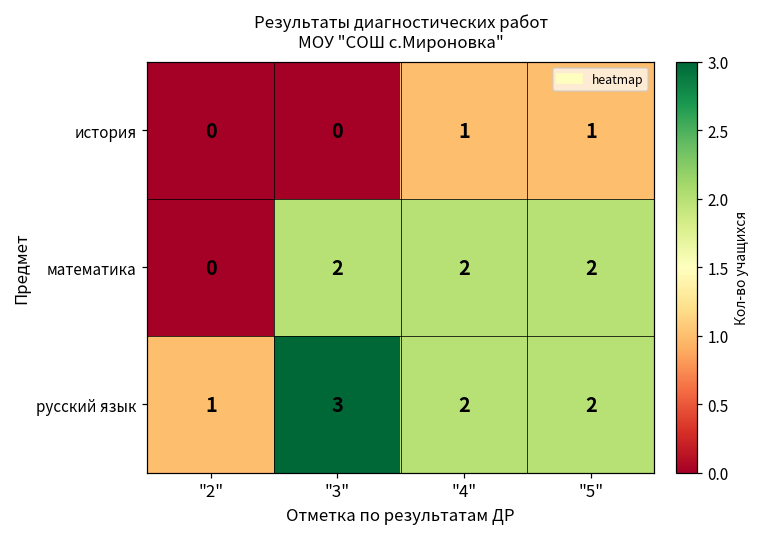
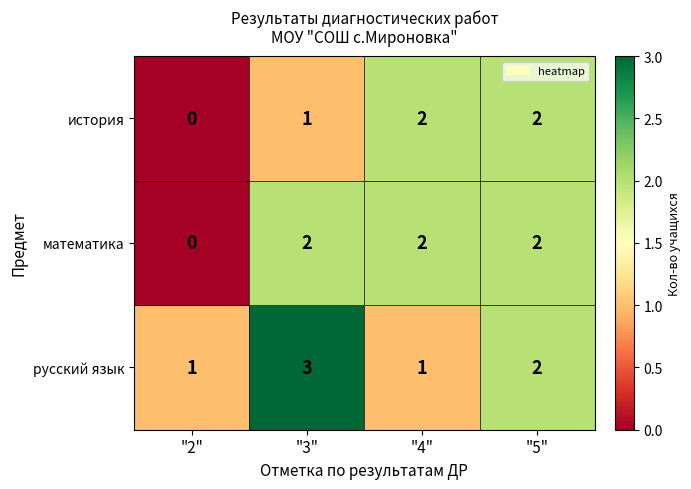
история, "3": 0 -> 1
история, "4": 1 -> 2
история, "5": 1 -> 2
русский язык, "4": 2 -> 1
